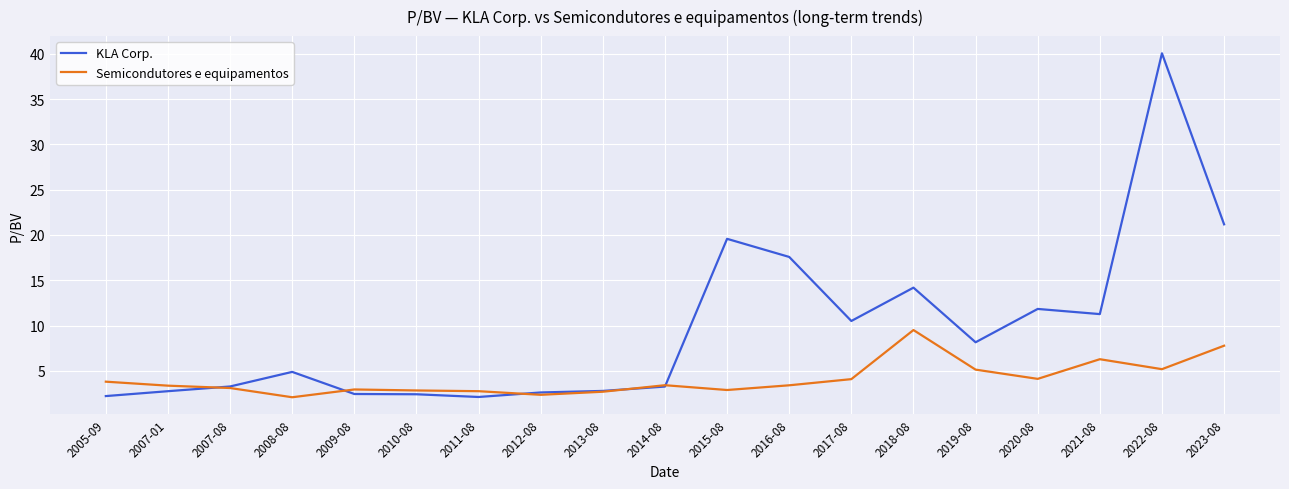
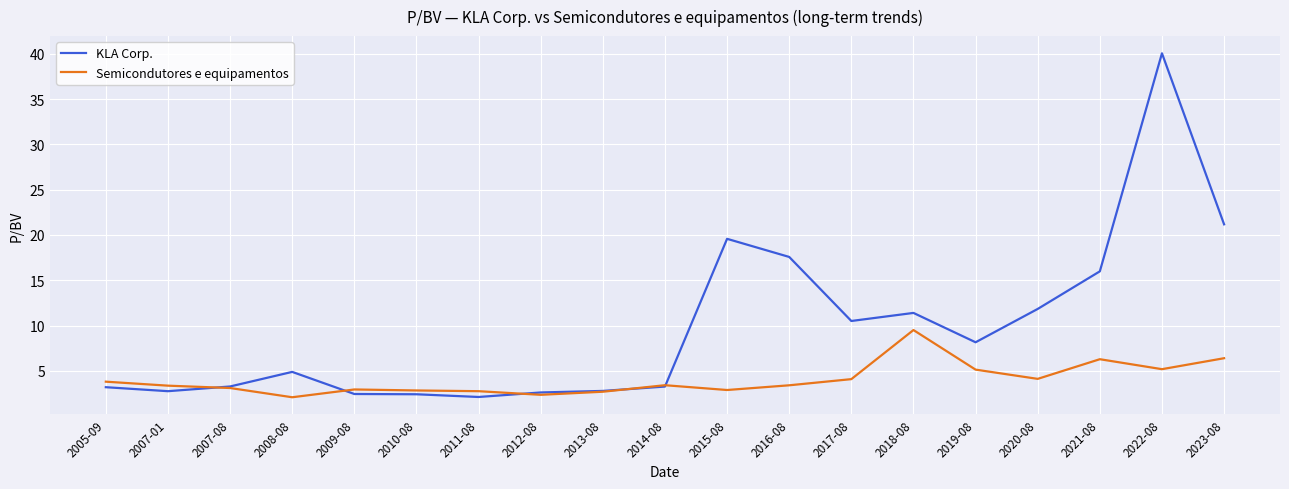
KLA Corp., 2005-09: 2 -> 3
KLA Corp., 2018-08: 14 -> 11
KLA Corp., 2021-08: 11 -> 16
Semicondutores e equipamentos, 2023-08: 8 -> 6
